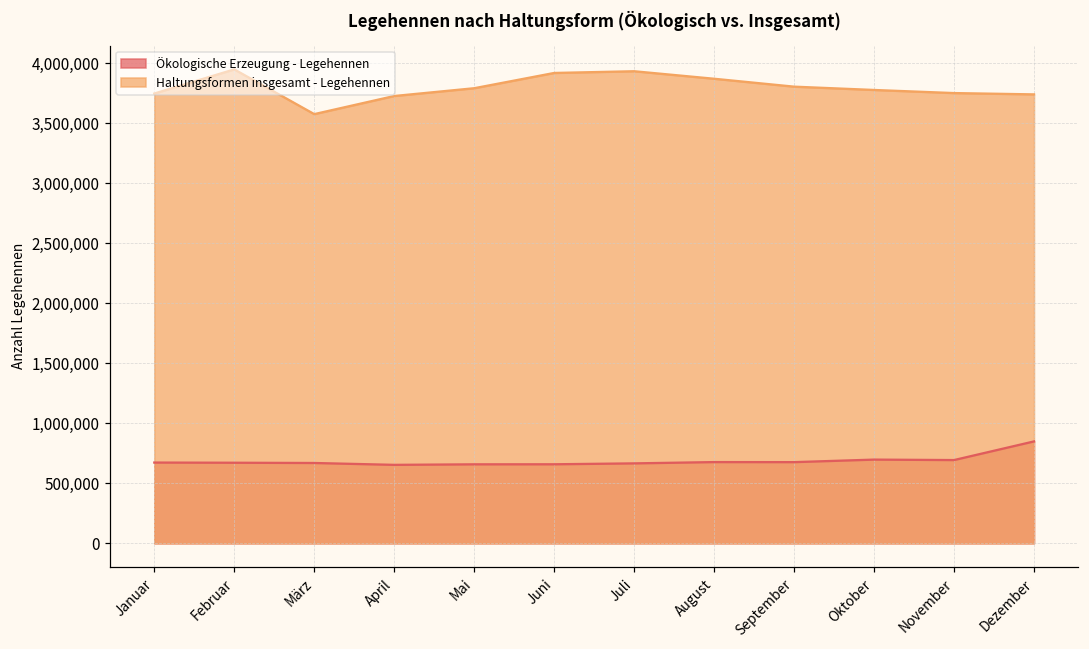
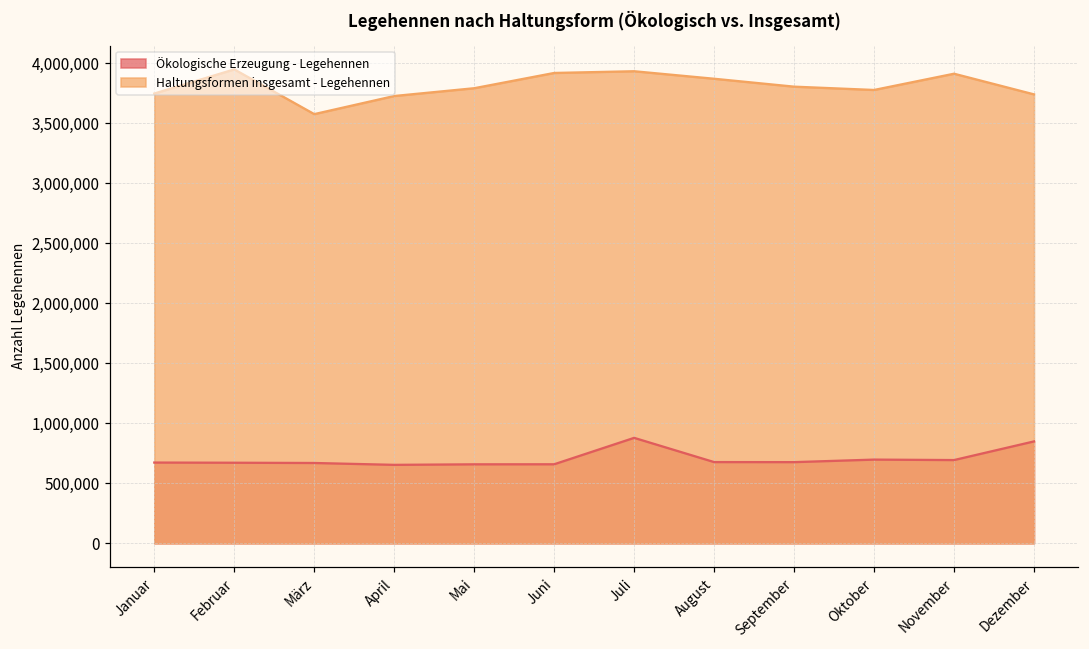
Ökologische Erzeugung - Legehennen, Juli: 670,000 -> 880,000
Haltungsformen insgesamt - Legehennen, November: 3,750,000 -> 3,910,000
